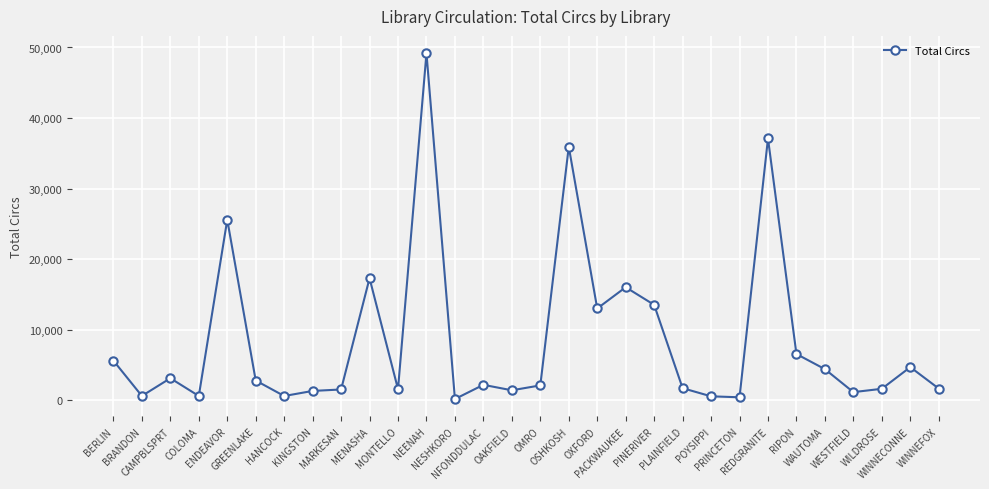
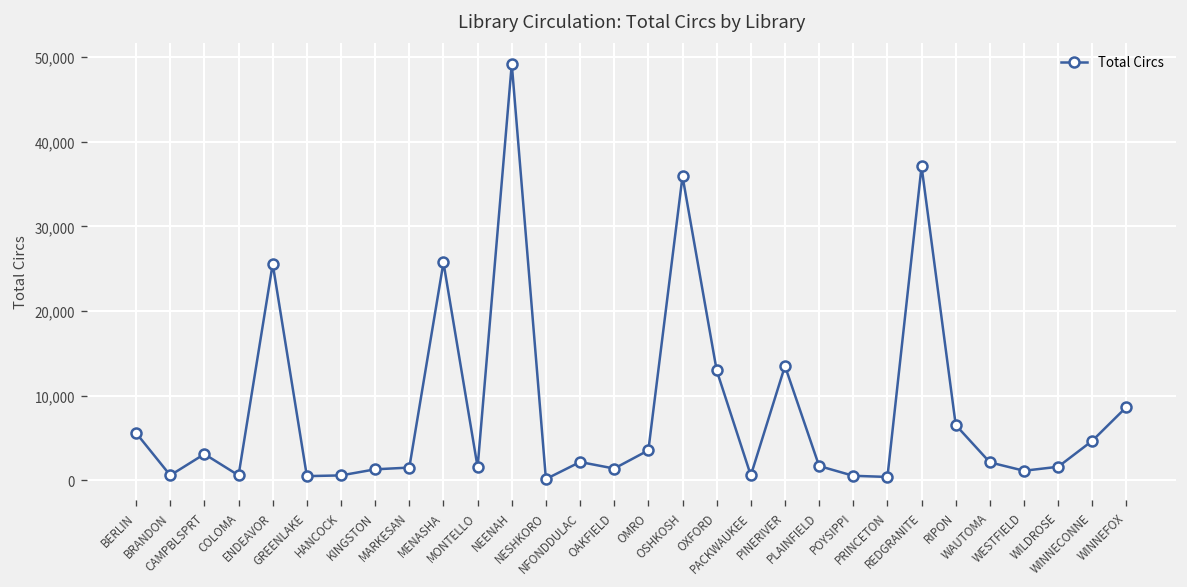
GREENLAKE: 3,000 -> 0
MENASHA: 17,000 -> 26,000
OMRO: 2,000 -> 4,000
PACKWAUKEE: 16,000 -> 1,000
WAUTOMA: 4,000 -> 2,000
WINNEFOX: 2,000 -> 9,000
